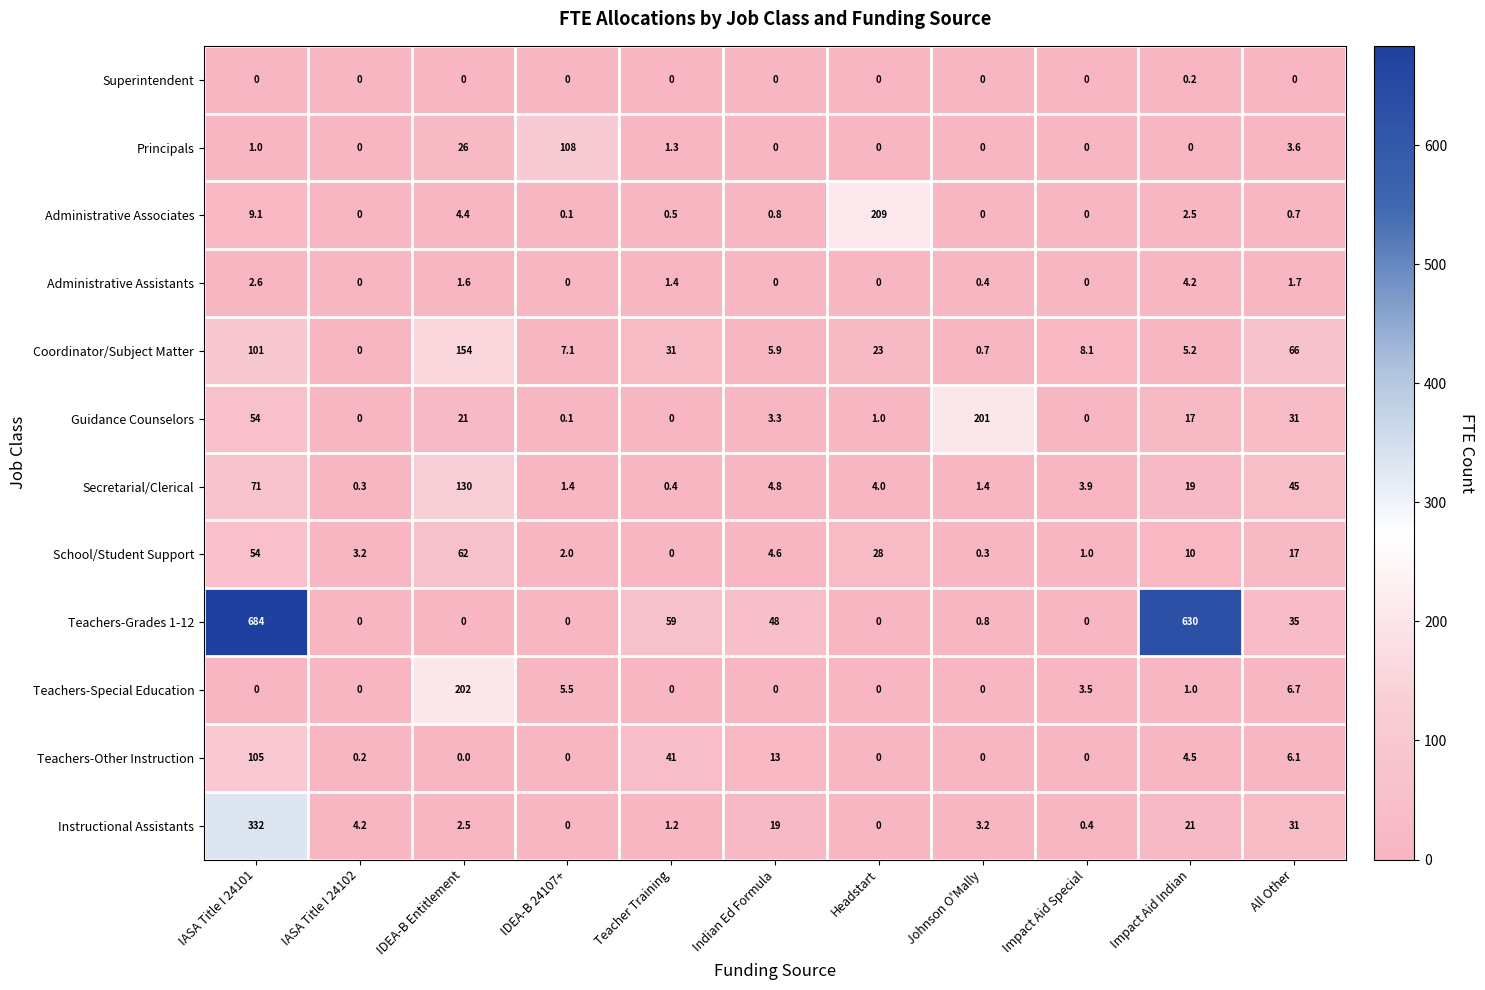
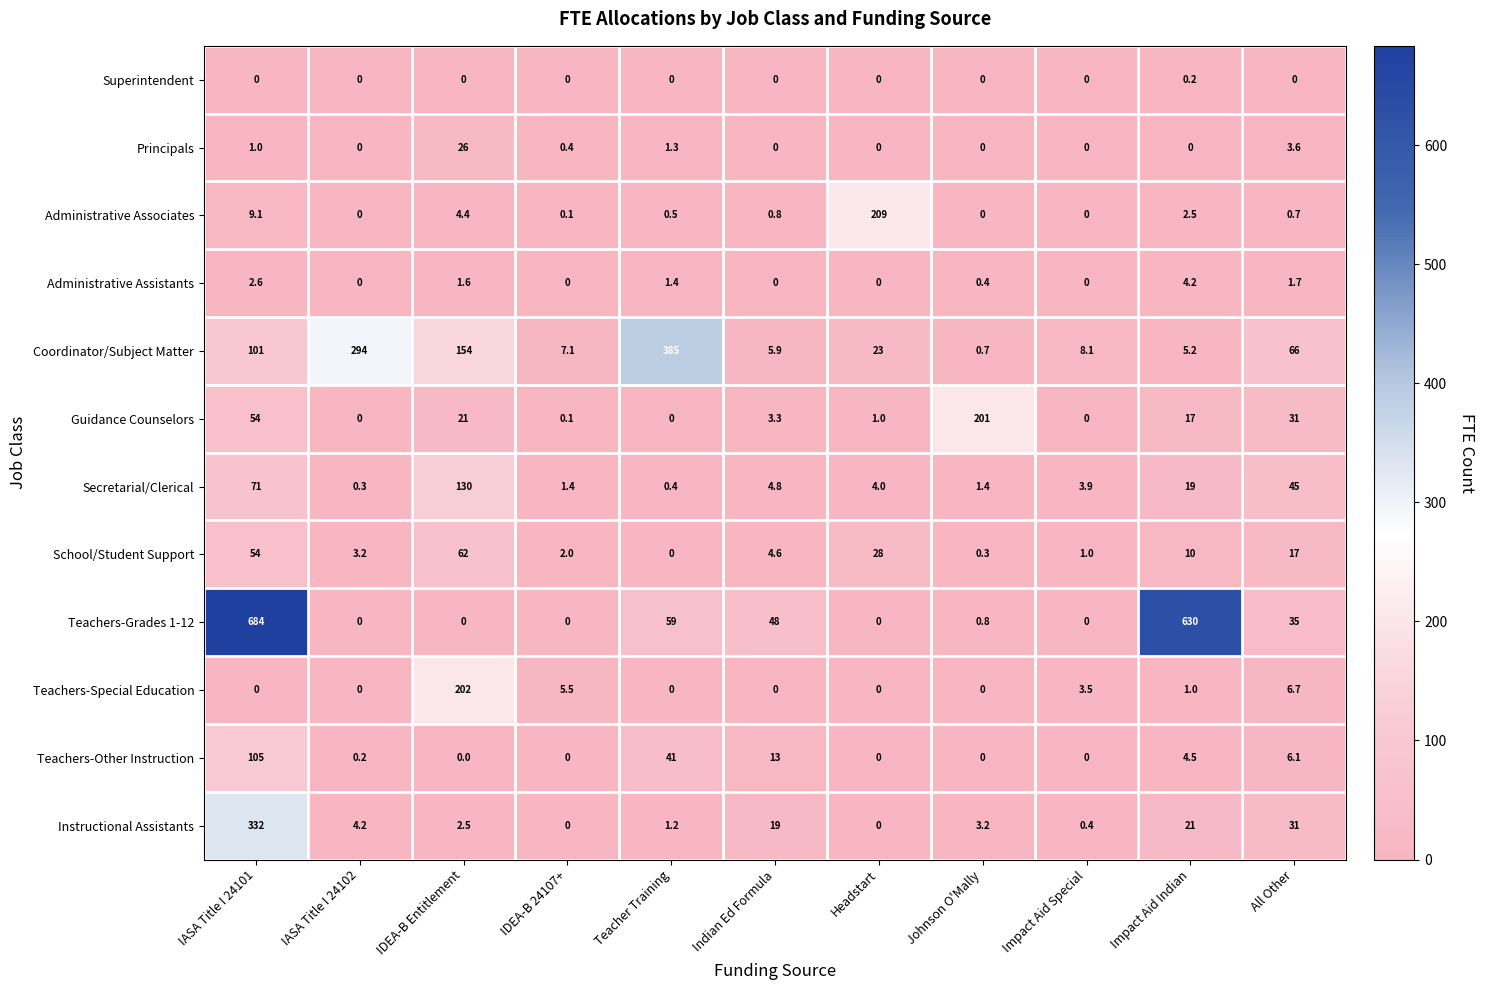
Principals, IDEA-B 24107+: 108 -> 0.4
Coordinator/Subject Matter, IASA Title I 24102: 0 -> 294
Coordinator/Subject Matter, Teacher Training: 31 -> 385
